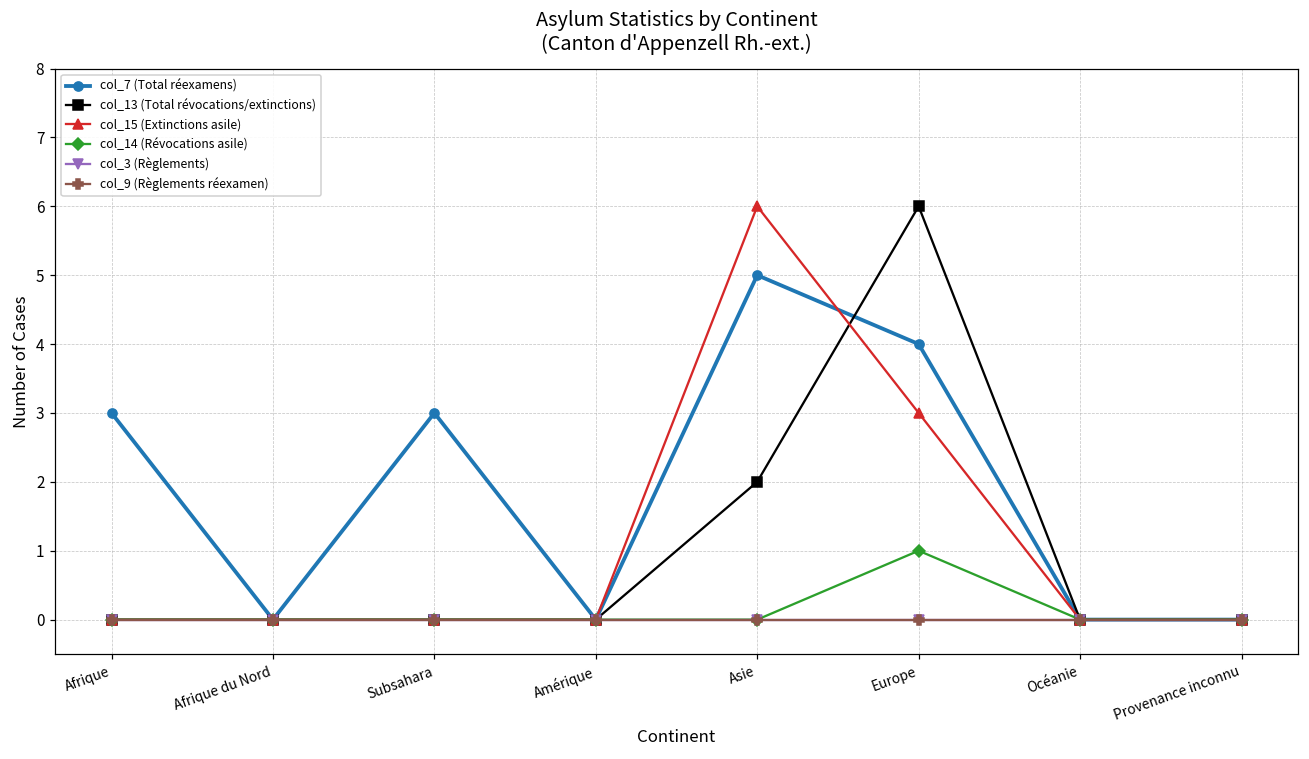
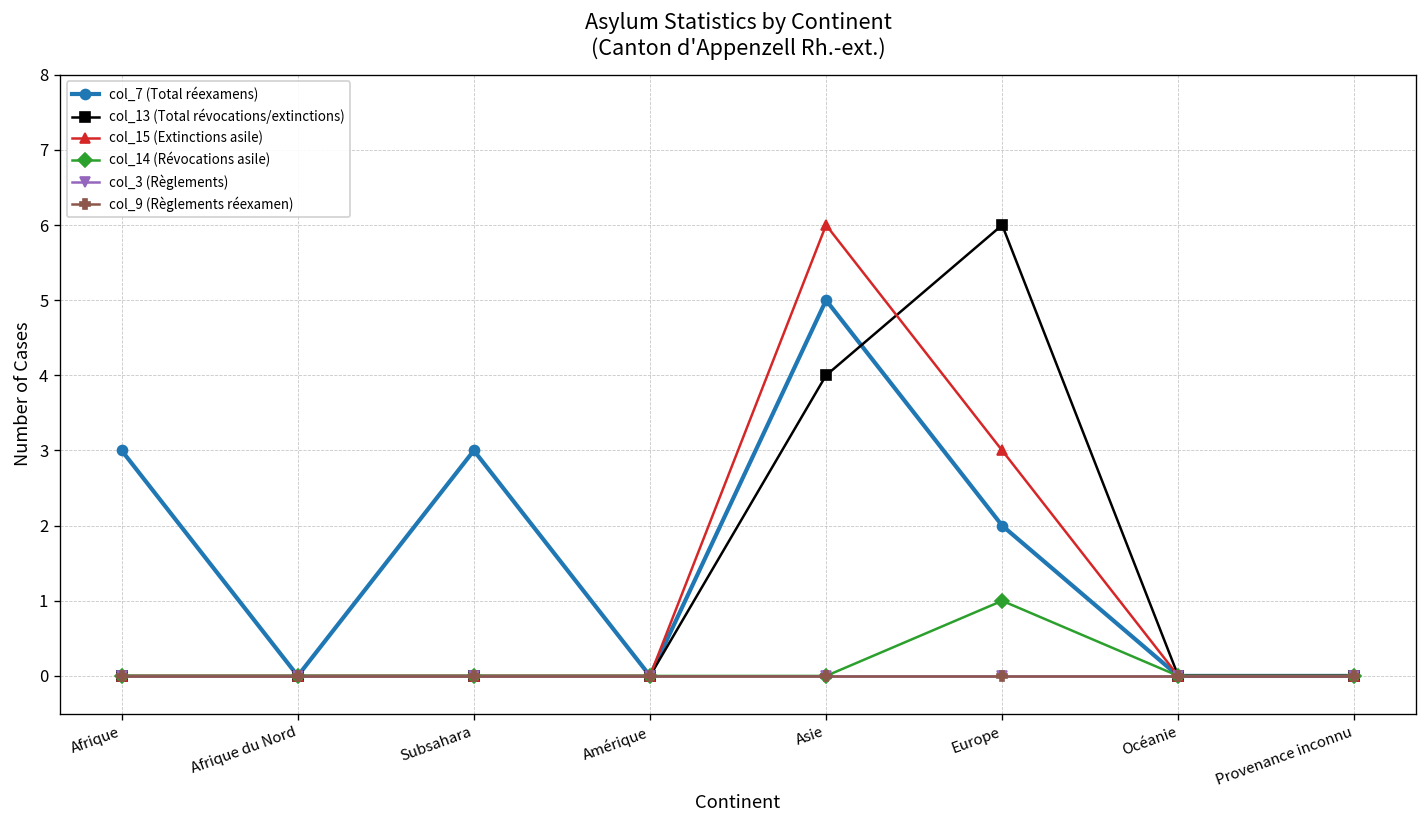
col_13 (Total révocations/extinctions), Asie: 2 -> 4
col_7 (Total réexamens), Europe: 4 -> 2
